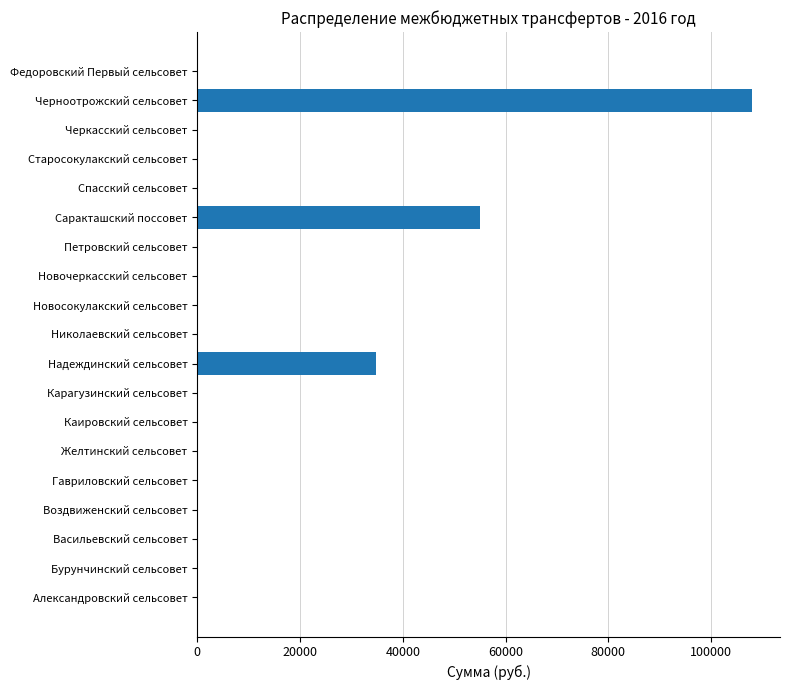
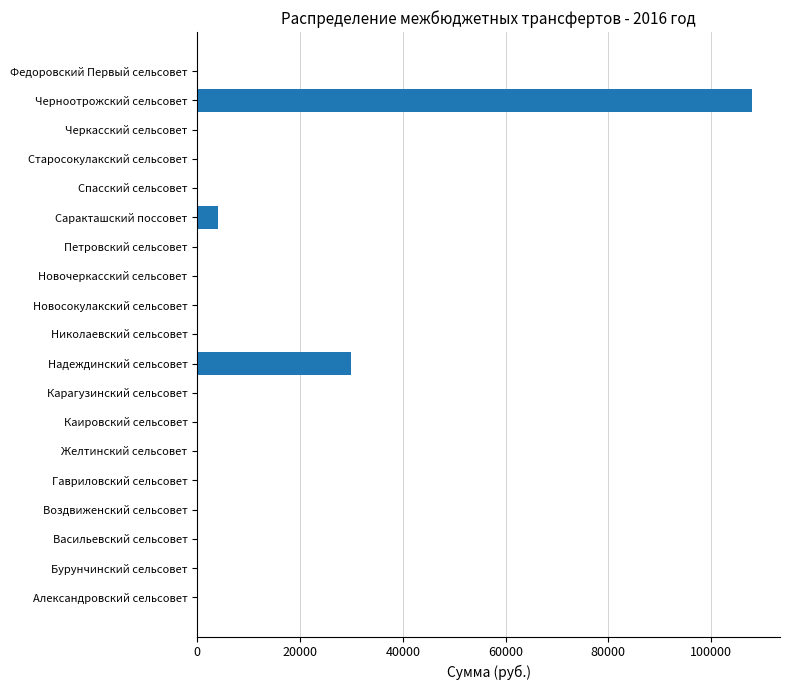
Саракташский поссовет: 55000 -> 4000
Надеждинский сельсовет: 35000 -> 30000
